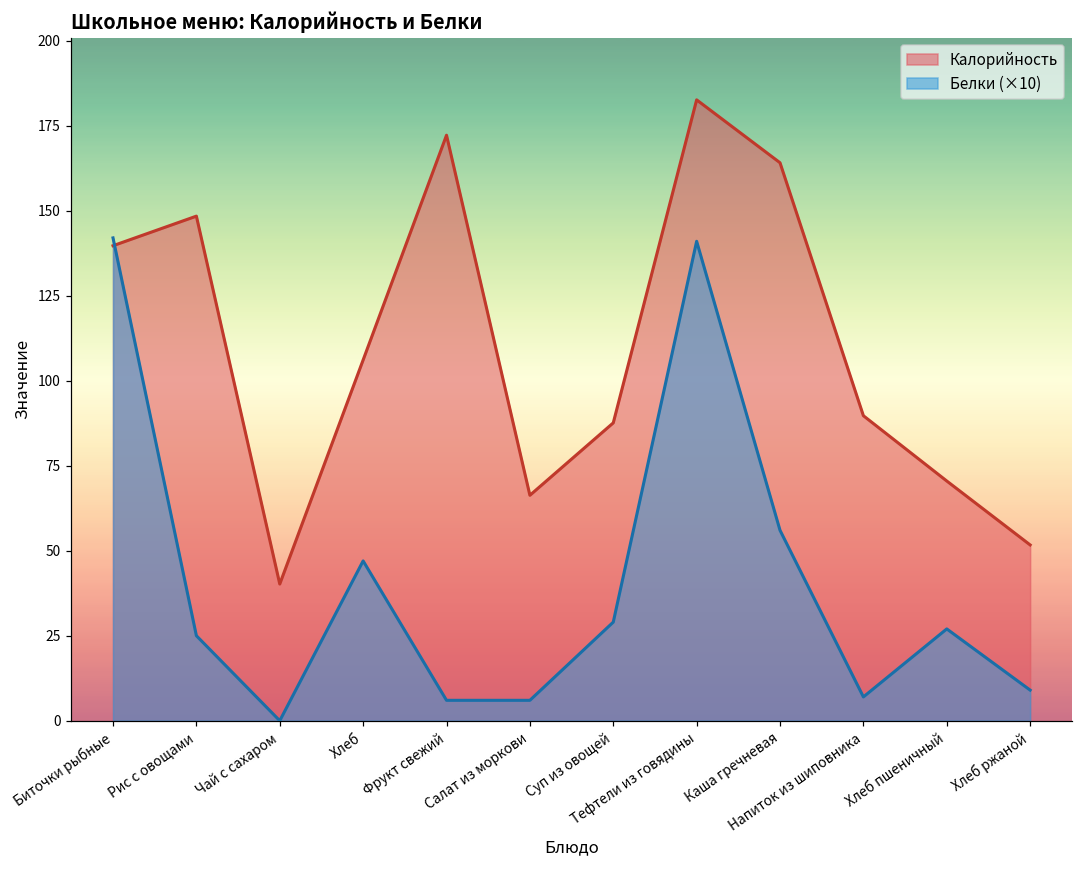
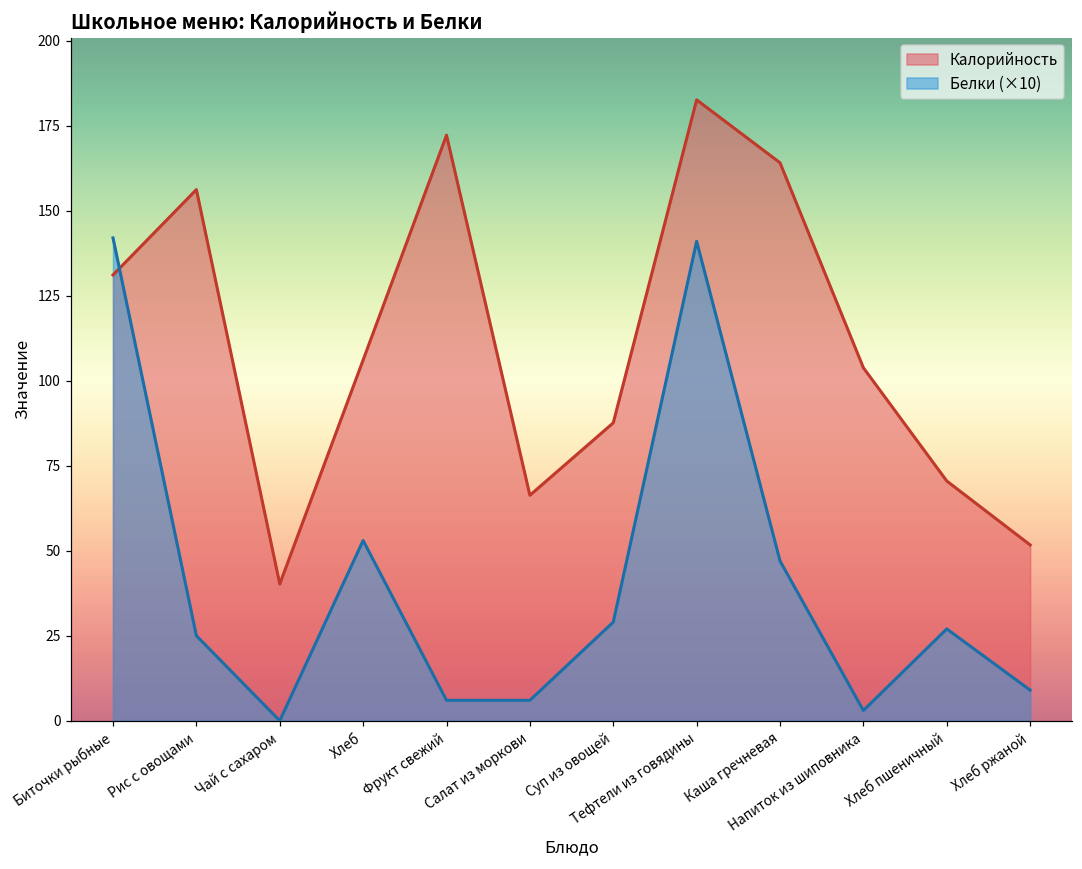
Калорийность, Биточки рыбные: 140 -> 131
Калорийность, Рис с овощами: 148 -> 156
Белки (×10), Хлеб: 47 -> 53
Белки (×10), Каша гречневая: 56 -> 47
Калорийность, Напиток из шиповника: 90 -> 104
Белки (×10), Напиток из шиповника: 7 -> 3
